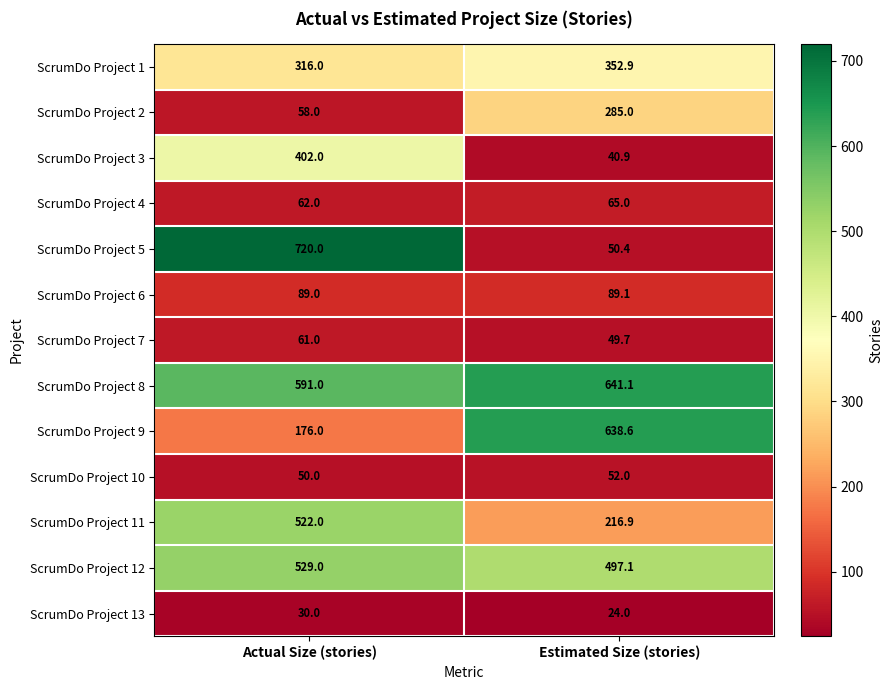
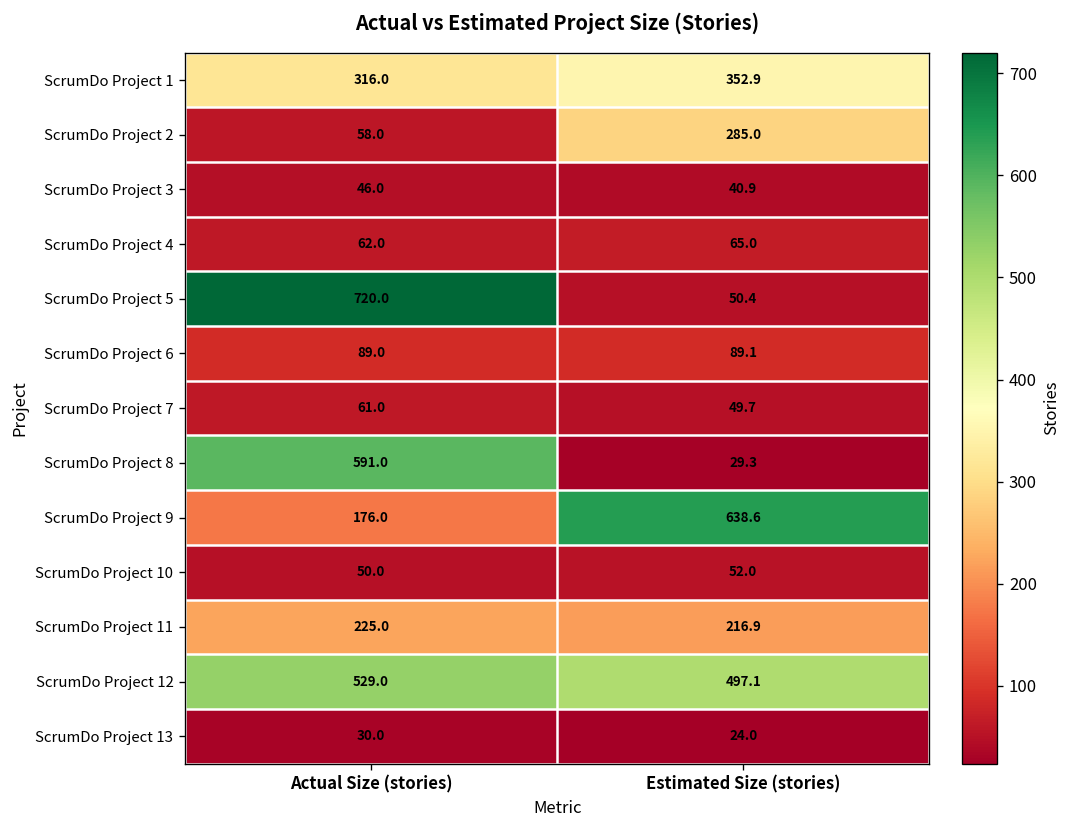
ScrumDo Project 3, Actual Size (stories): 402.0 -> 46.0
ScrumDo Project 8, Estimated Size (stories): 641.1 -> 29.3
ScrumDo Project 11, Actual Size (stories): 522.0 -> 225.0
